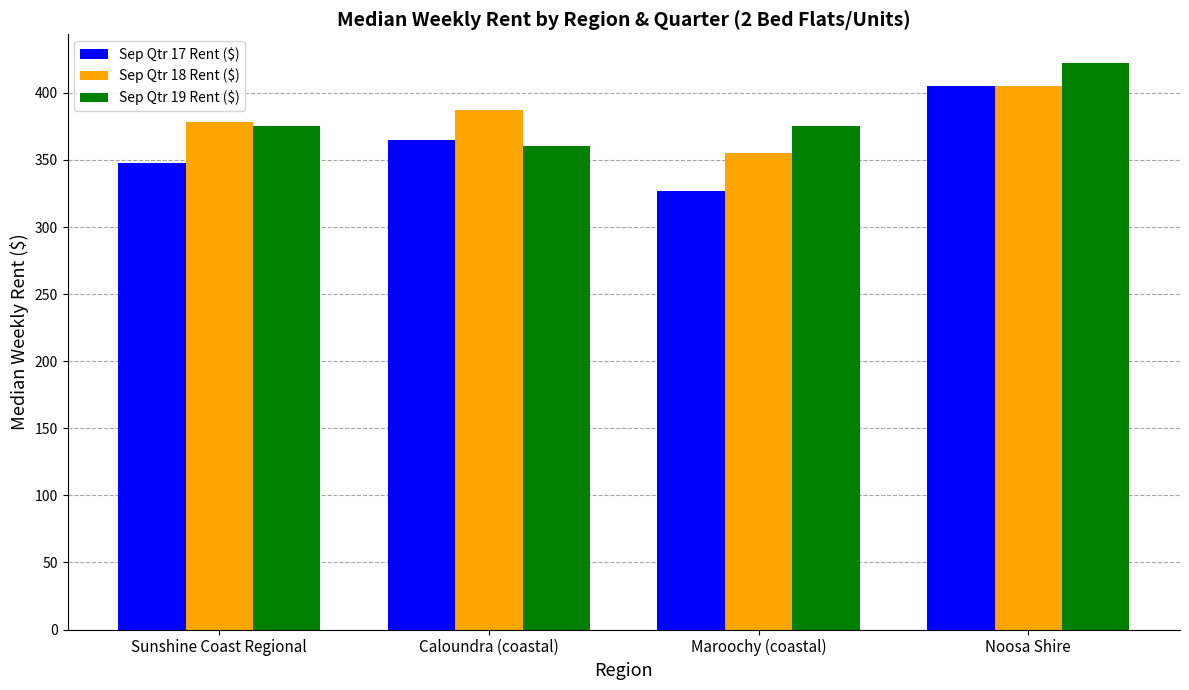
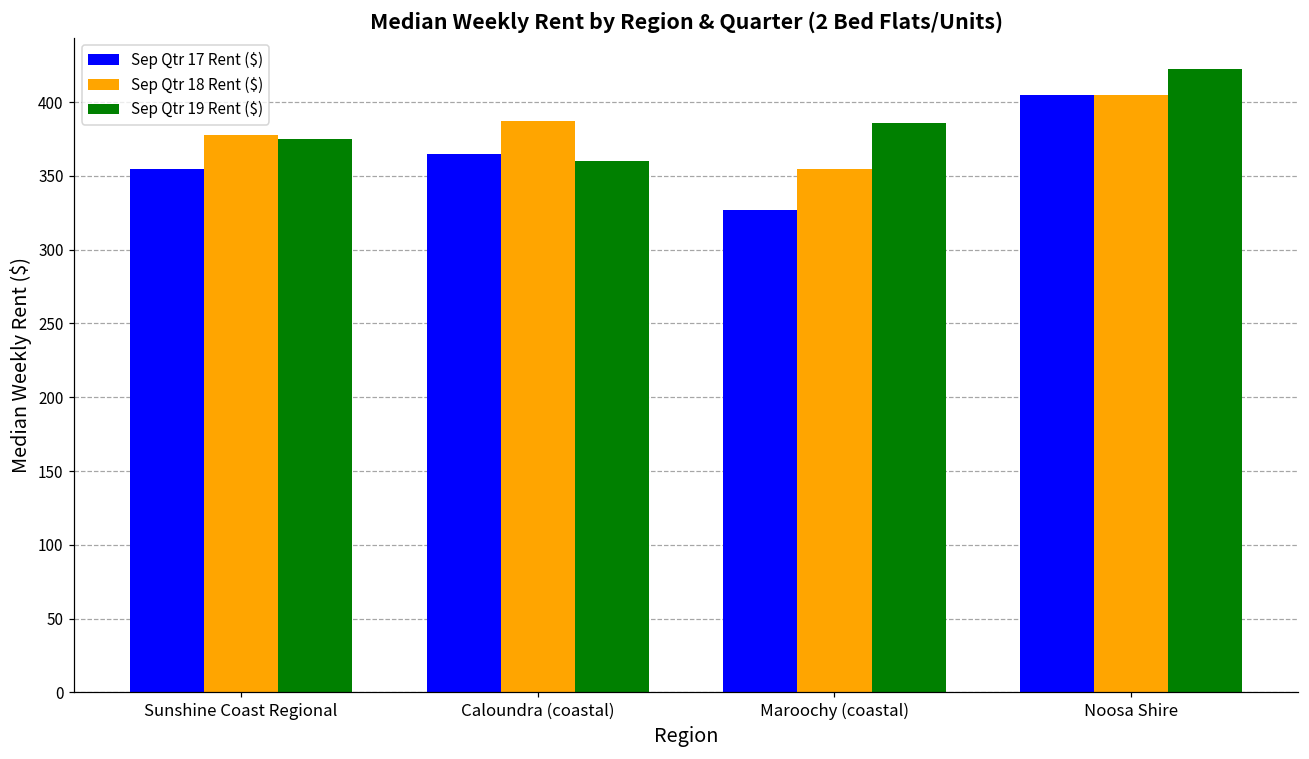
Sep Qtr 17 Rent ($), Sunshine Coast Regional: 348 -> 355
Sep Qtr 19 Rent ($), Maroochy (coastal): 375 -> 386
